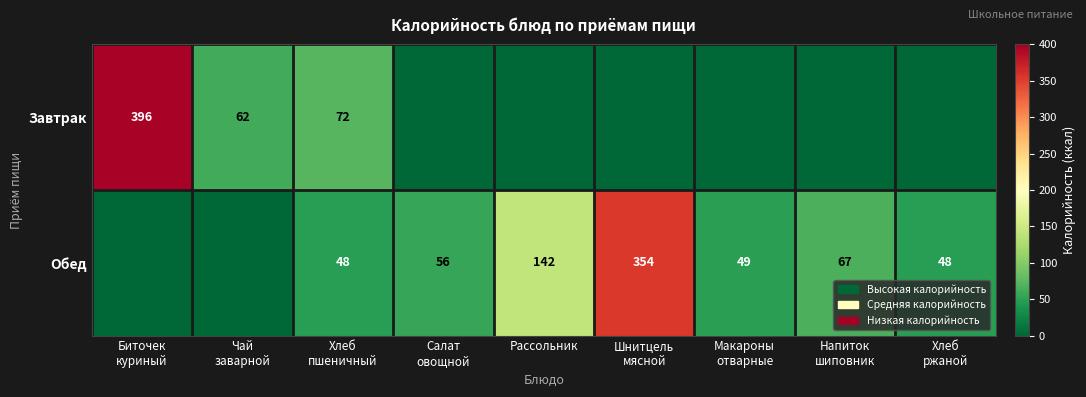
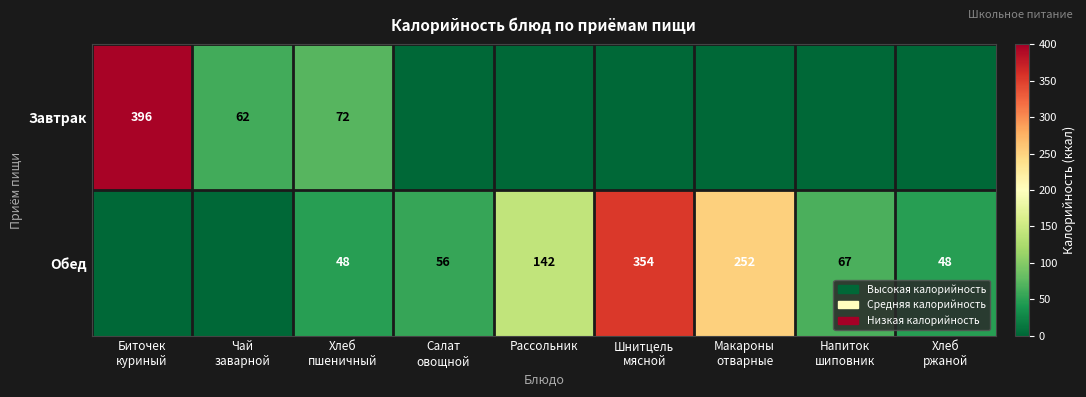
Обед, Макароны отварные: 49 -> 252
